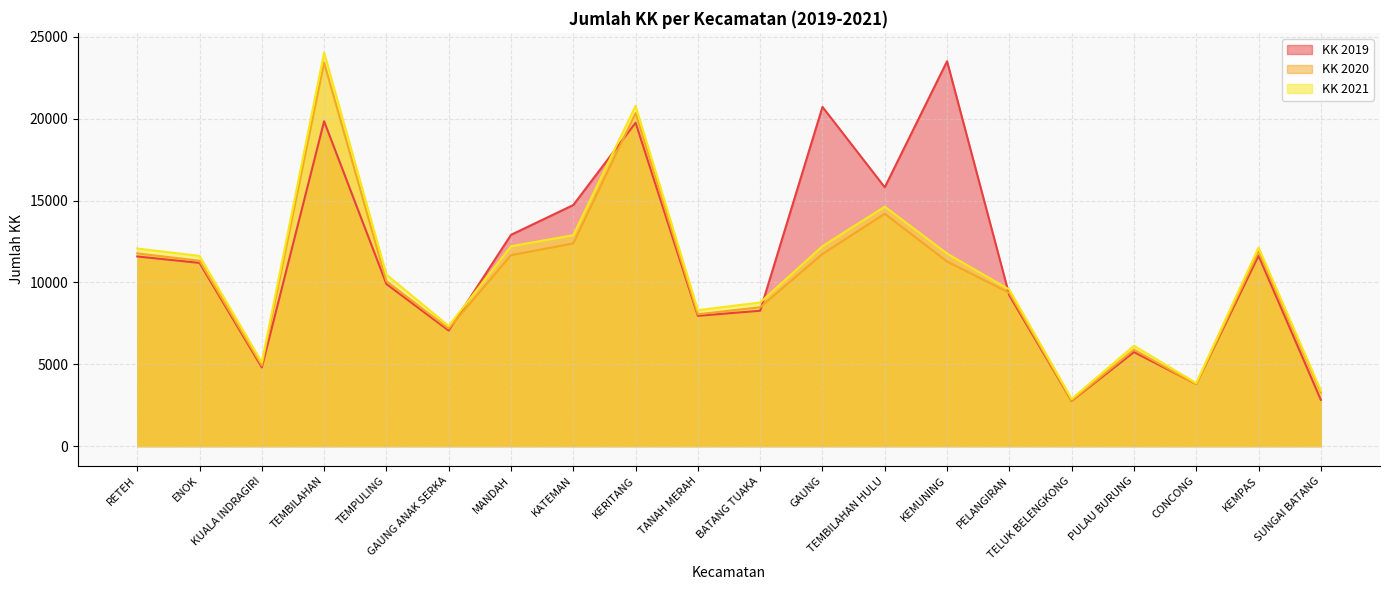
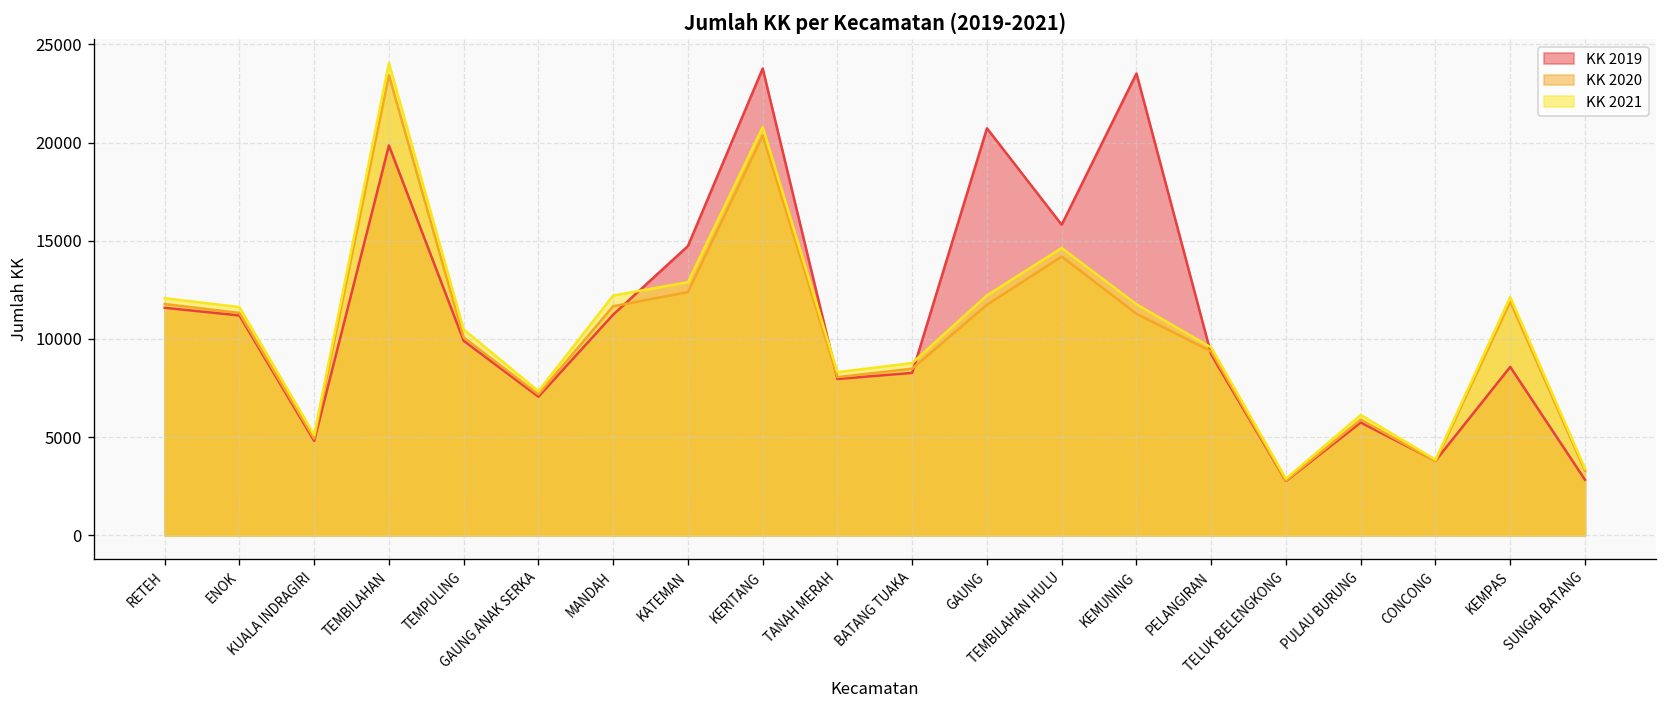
KK 2019, MANDAH: 12900 -> 11200
KK 2019, KERITANG: 19800 -> 23800
KK 2019, KEMPAS: 11600 -> 8600
